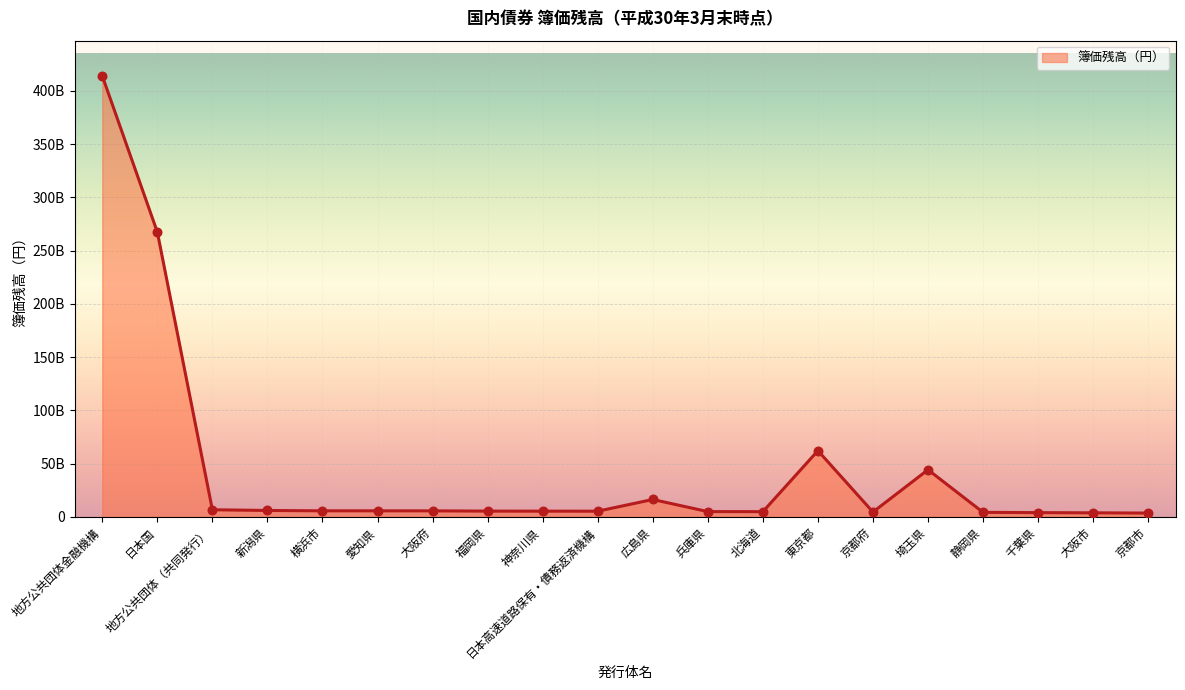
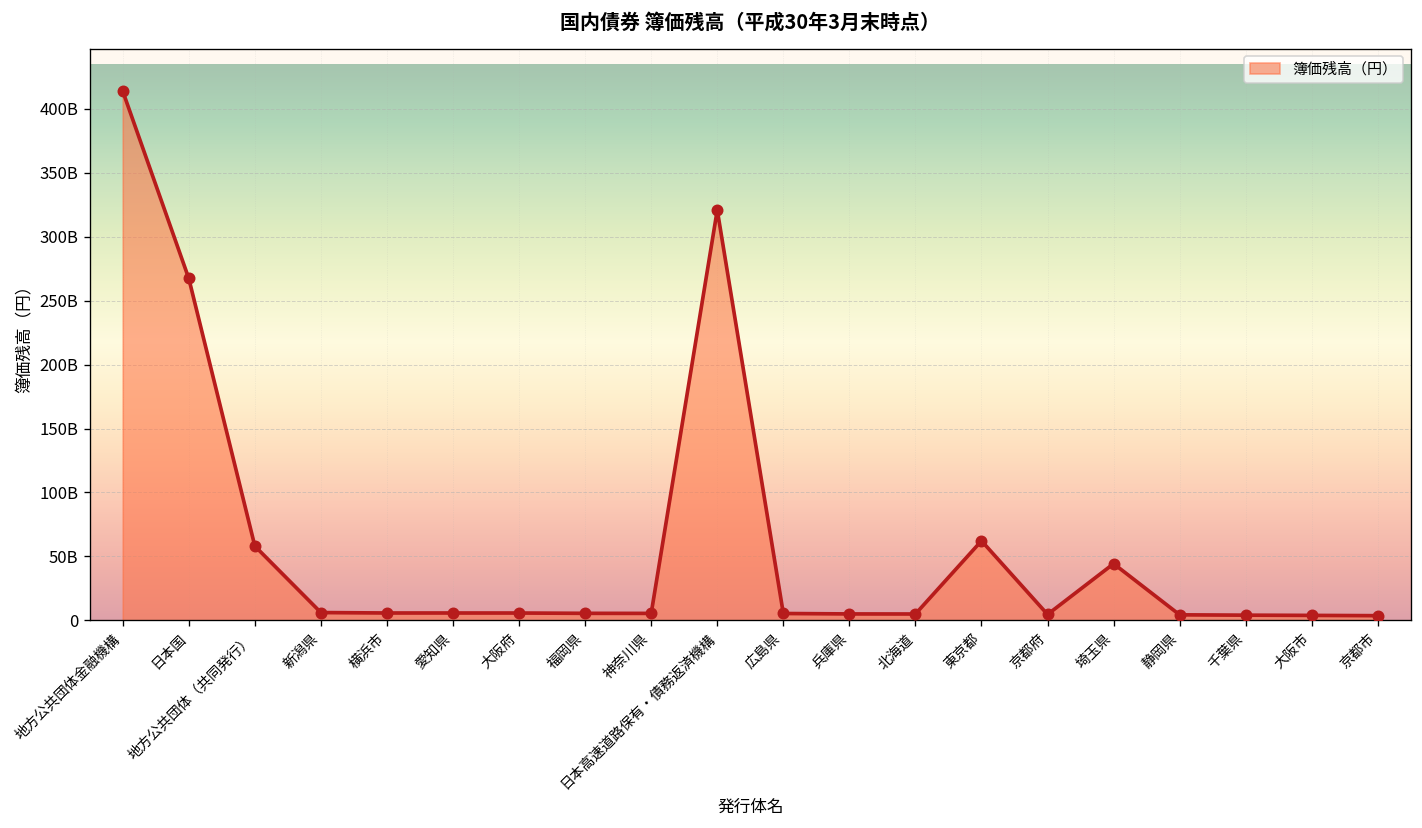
地方公共団体（共同発行）: 7000000000 -> 58000000000
日本高速道路保有・債務返済機構: 5000000000 -> 321000000000
広島県: 16000000000 -> 5000000000
